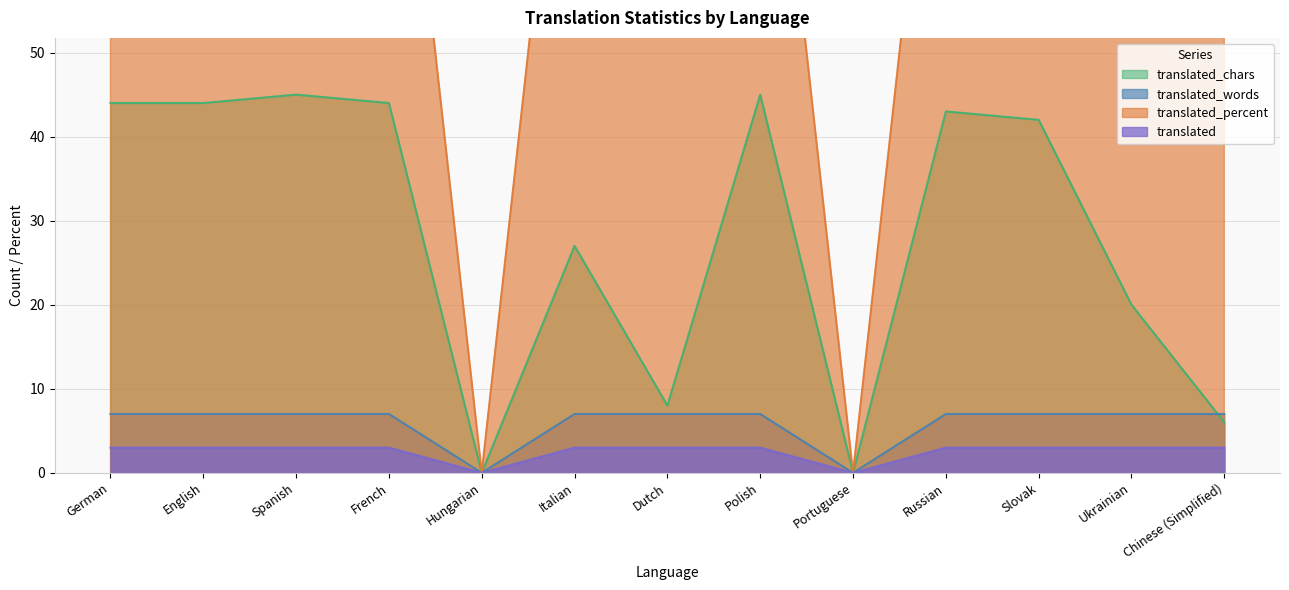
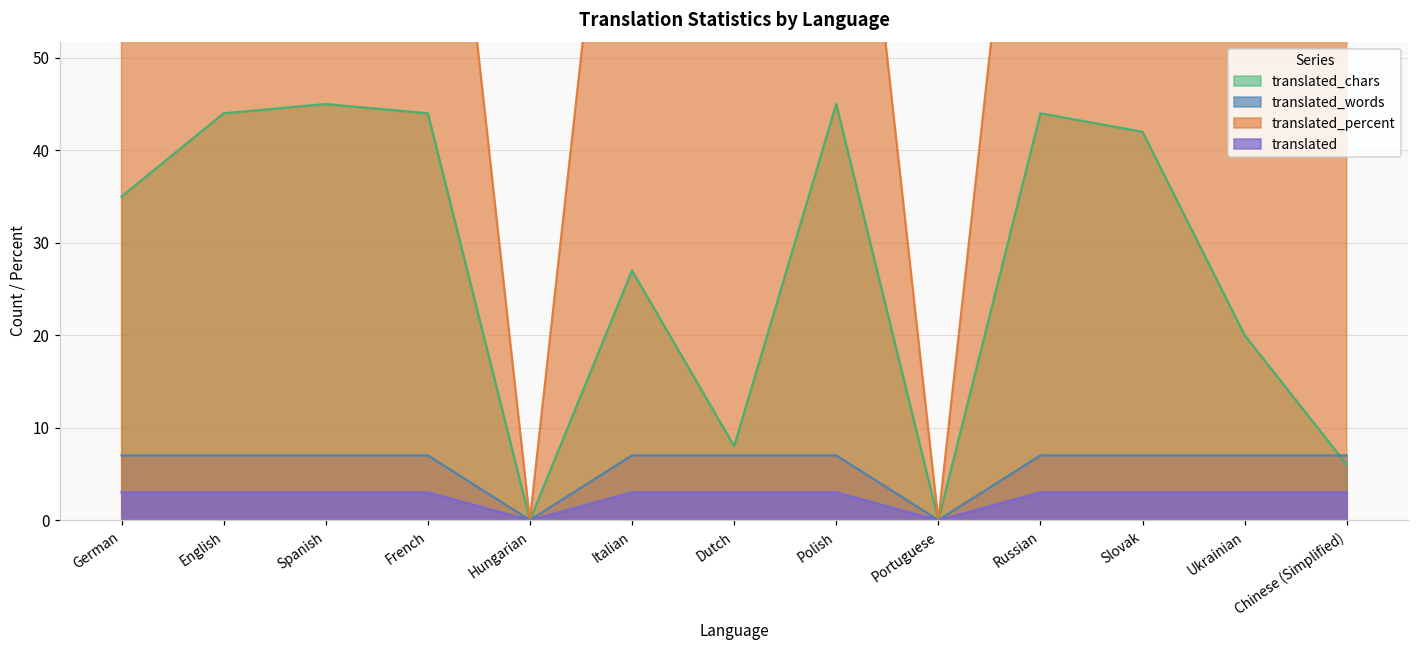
translated_chars, German: 44 -> 35
translated_chars, Russian: 43 -> 44
